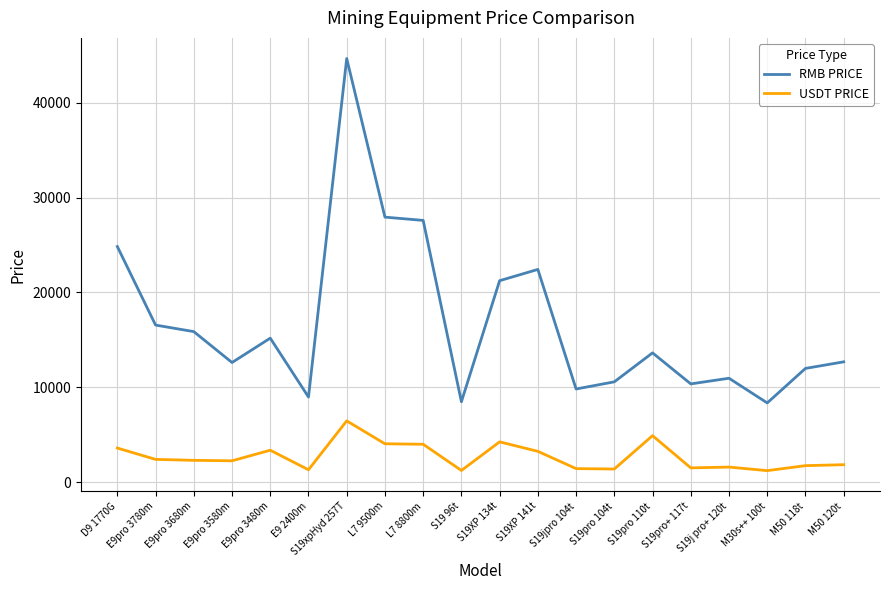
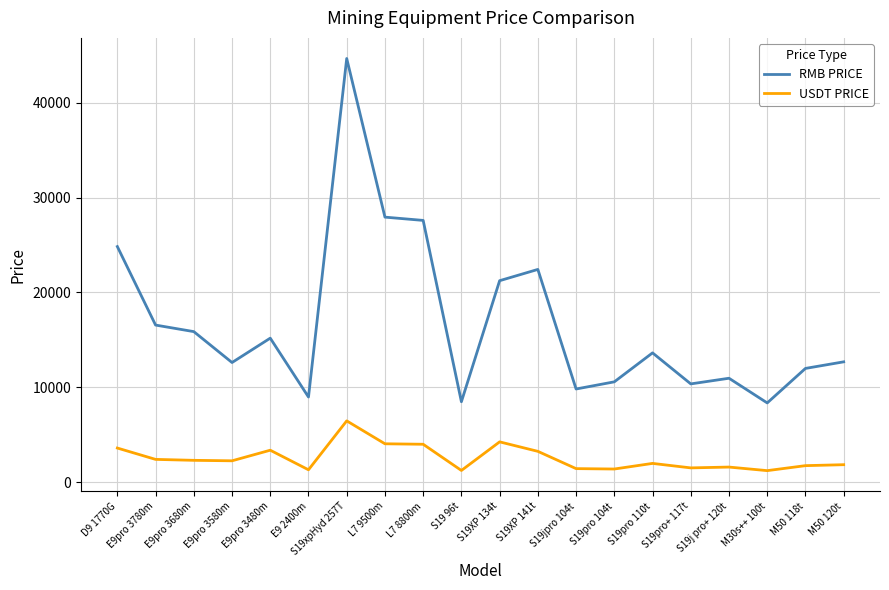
USDT PRICE, S19pro 110t: 5000 -> 2000
